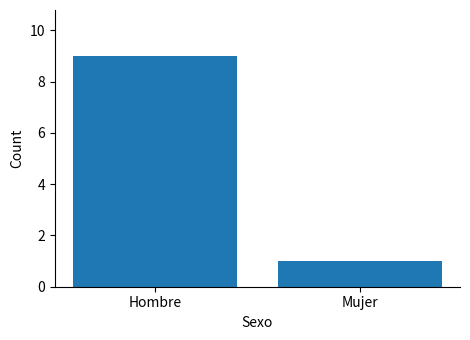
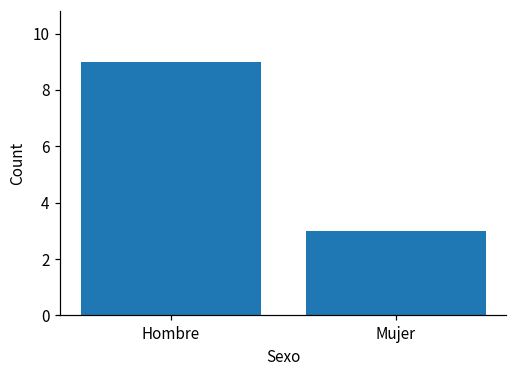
Mujer: 1 -> 3
